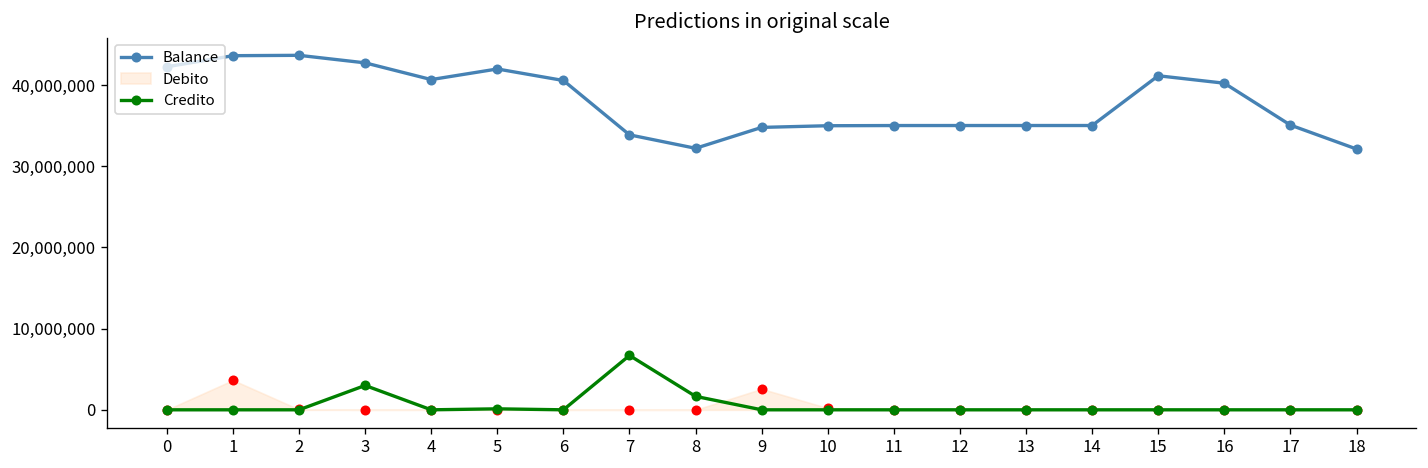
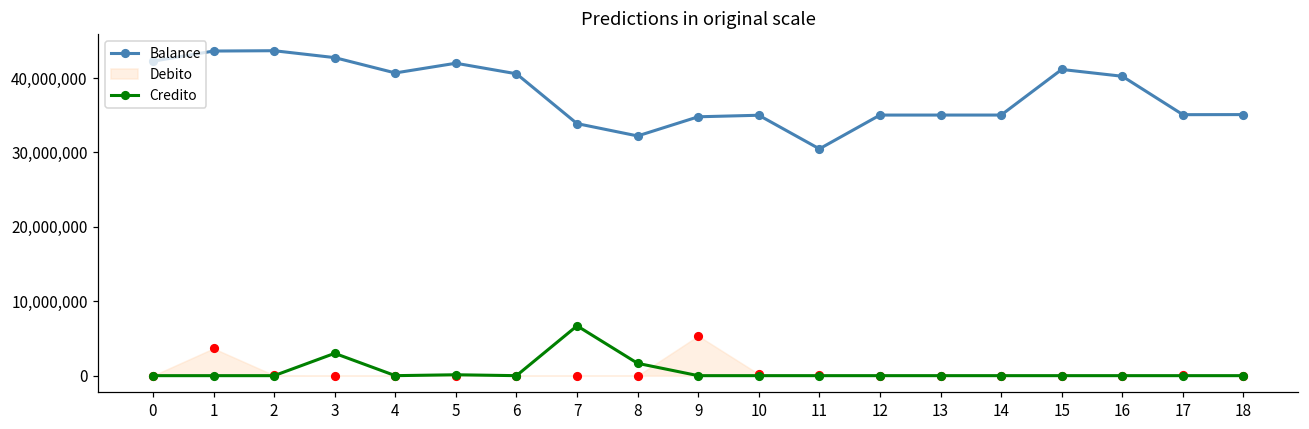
Debito, 9: 3,000,000 -> 5,000,000
Balance, 11: 35,000,000 -> 30,000,000
Balance, 18: 32,000,000 -> 35,000,000
